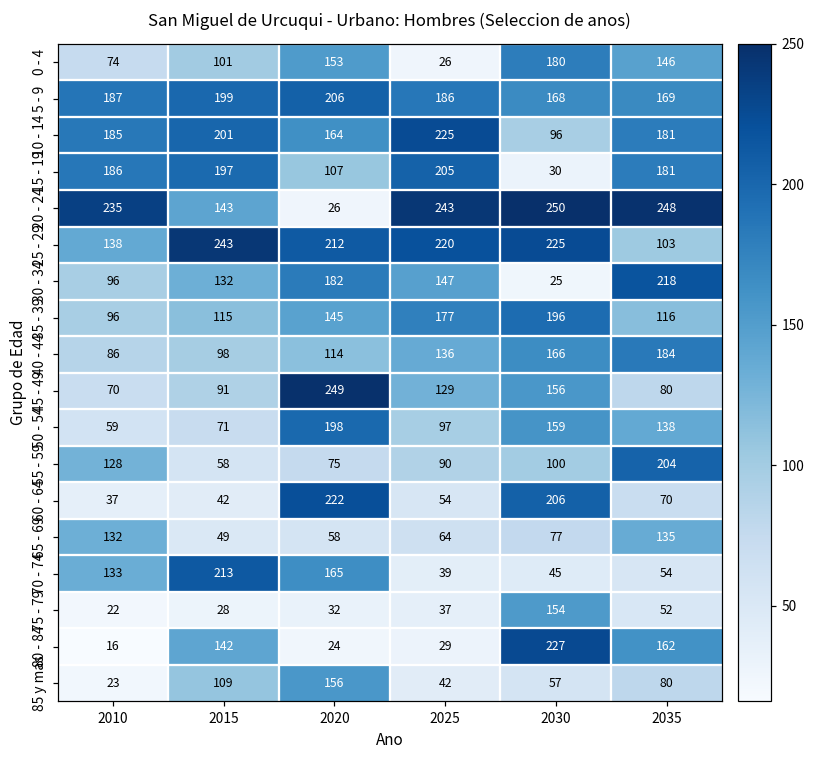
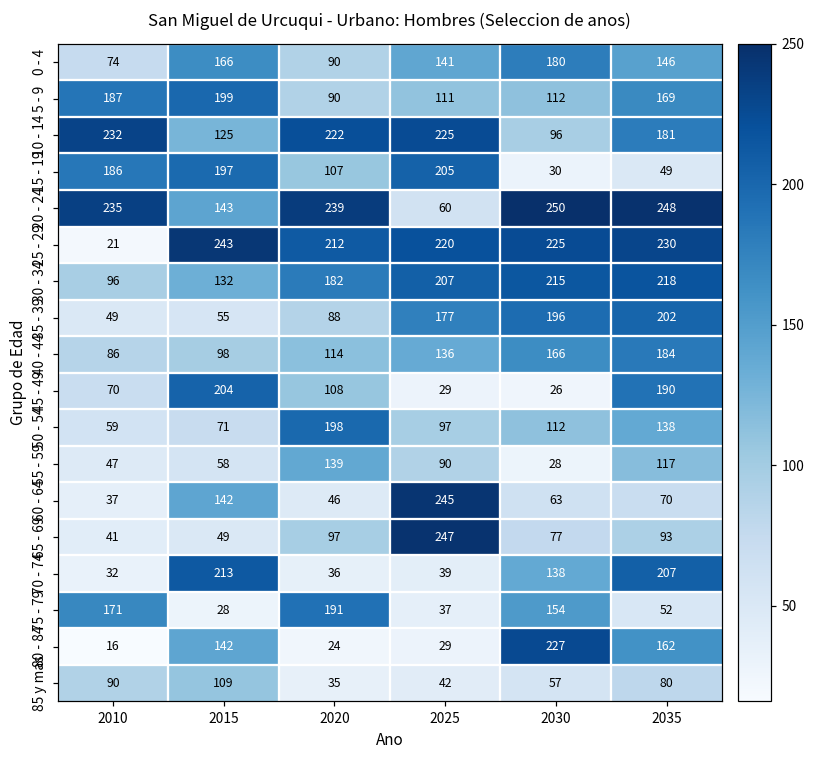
0 - 4, 2015: 101 -> 166
0 - 4, 2020: 153 -> 90
0 - 4, 2025: 26 -> 141
5 - 9, 2020: 206 -> 90
5 - 9, 2025: 186 -> 111
5 - 9, 2030: 168 -> 112
10 - 14, 2010: 185 -> 232
10 - 14, 2015: 201 -> 125
10 - 14, 2020: 164 -> 222
15 - 19, 2035: 181 -> 49
20 - 24, 2020: 26 -> 239
20 - 24, 2025: 243 -> 60
25 - 29, 2010: 138 -> 21
25 - 29, 2035: 103 -> 230
30 - 34, 2025: 147 -> 207
30 - 34, 2030: 25 -> 215
35 - 39, 2010: 96 -> 49
35 - 39, 2015: 115 -> 55
35 - 39, 2020: 145 -> 88
35 - 39, 2035: 116 -> 202
45 - 49, 2015: 91 -> 204
45 - 49, 2020: 249 -> 108
45 - 49, 2025: 129 -> 29
45 - 49, 2030: 156 -> 26
45 - 49, 2035: 80 -> 190
50 - 54, 2030: 159 -> 112
55 - 59, 2010: 128 -> 47
55 - 59, 2020: 75 -> 139
55 - 59, 2030: 100 -> 28
55 - 59, 2035: 204 -> 117
60 - 64, 2015: 42 -> 142
60 - 64, 2020: 222 -> 46
60 - 64, 2025: 54 -> 245
60 - 64, 2030: 206 -> 63
65 - 69, 2010: 132 -> 41
65 - 69, 2020: 58 -> 97
65 - 69, 2025: 64 -> 247
65 - 69, 2035: 135 -> 93
70 - 74, 2010: 133 -> 32
70 - 74, 2020: 165 -> 36
70 - 74, 2030: 45 -> 138
70 - 74, 2035: 54 -> 207
75 - 79, 2010: 22 -> 171
75 - 79, 2020: 32 -> 191
85 y mas, 2010: 23 -> 90
85 y mas, 2020: 156 -> 35
